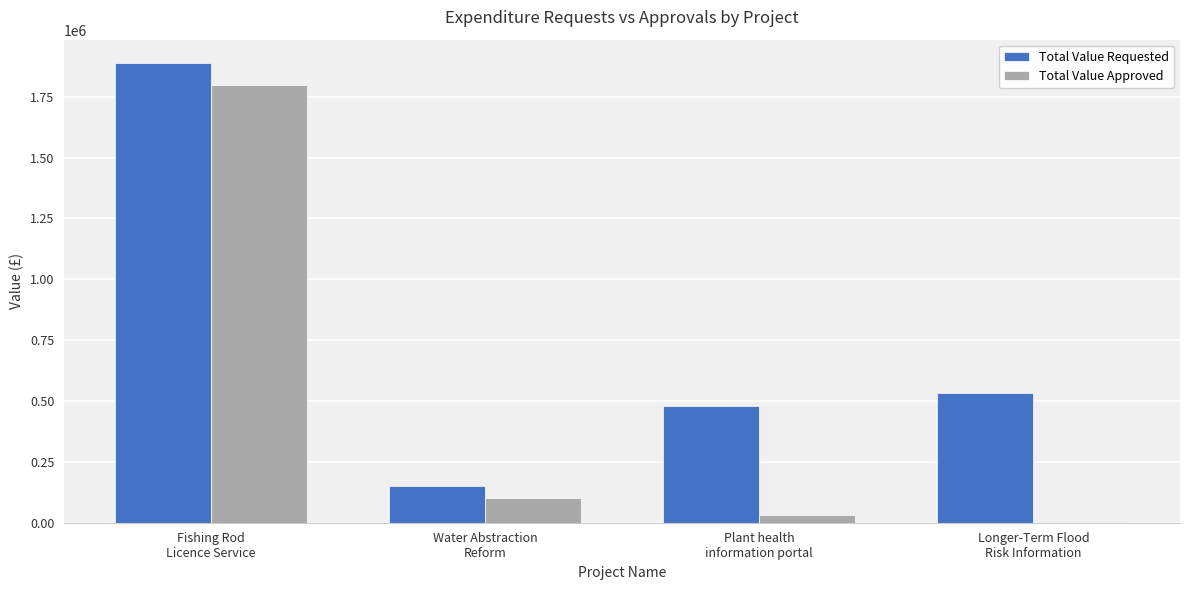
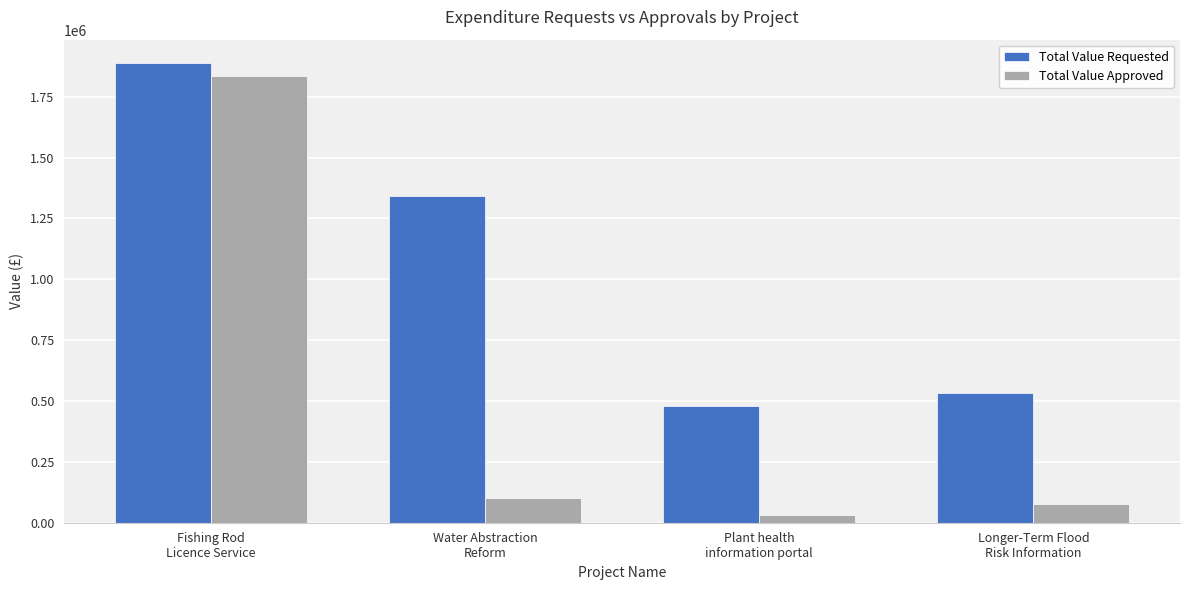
Total Value Approved, Fishing Rod Licence Service: 1800000 -> 1840000
Total Value Requested, Water Abstraction Reform: 150000 -> 1340000
Total Value Approved, Longer-Term Flood Risk Information: 0 -> 80000
